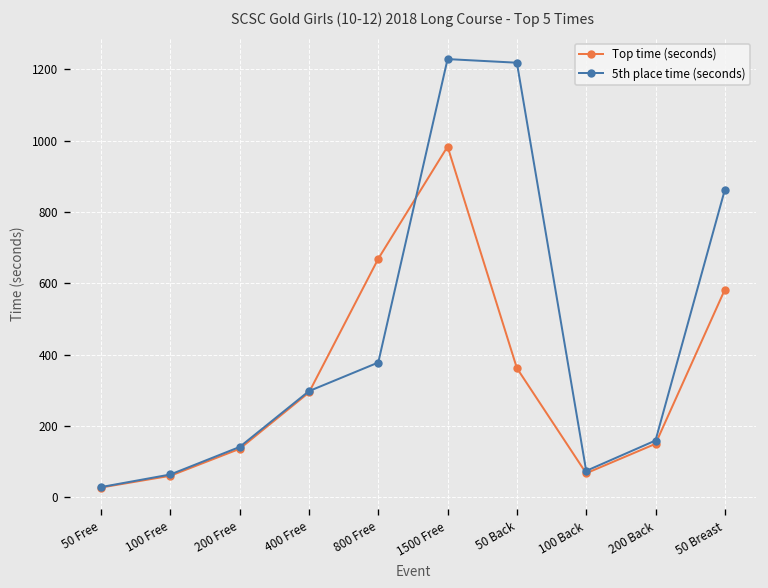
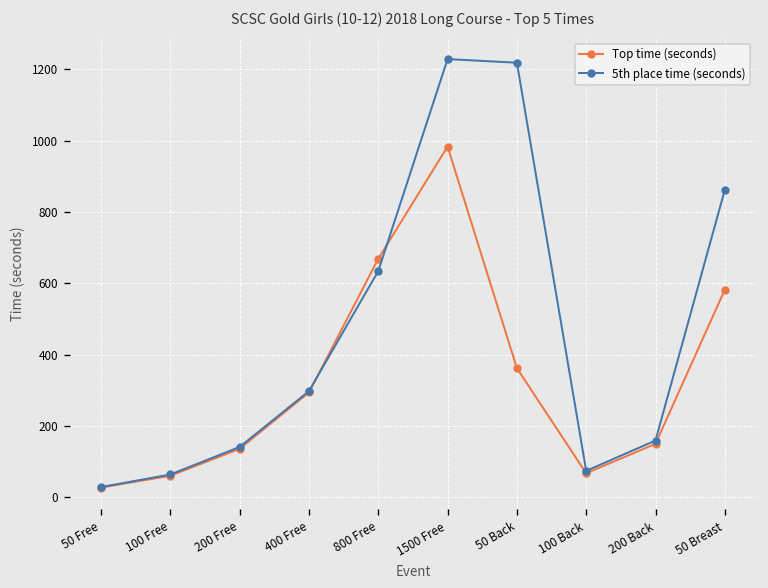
5th place time (seconds), 800 Free: 380 -> 630
